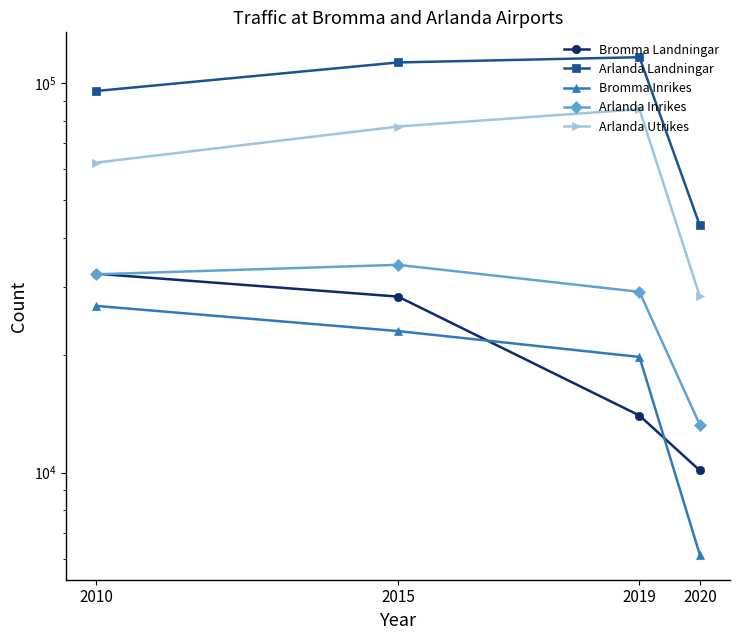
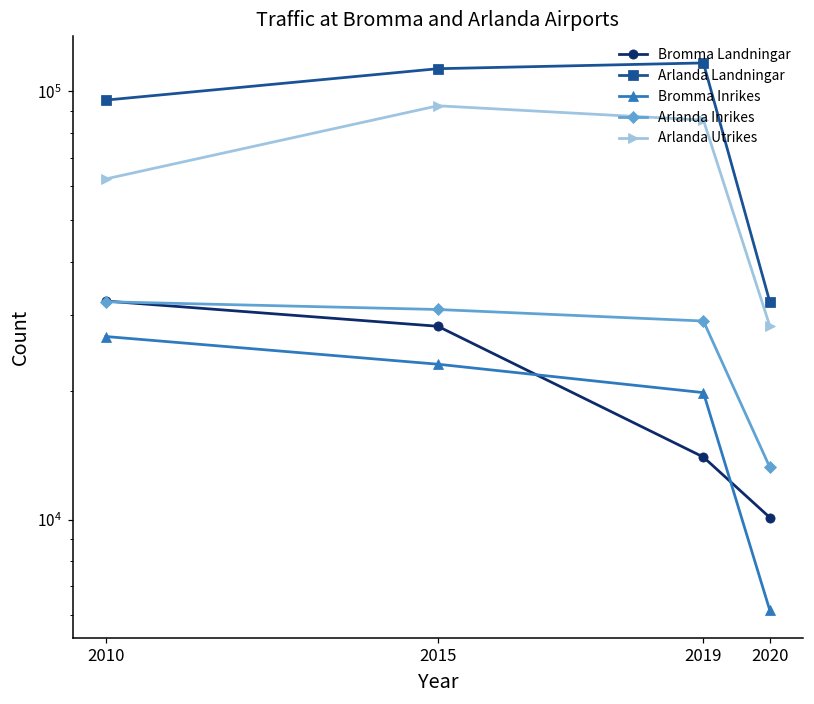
Arlanda Inrikes, 2015: 34000 -> 31000
Arlanda Utrikes, 2015: 77000 -> 93000
Arlanda Landningar, 2020: 43000 -> 32000
